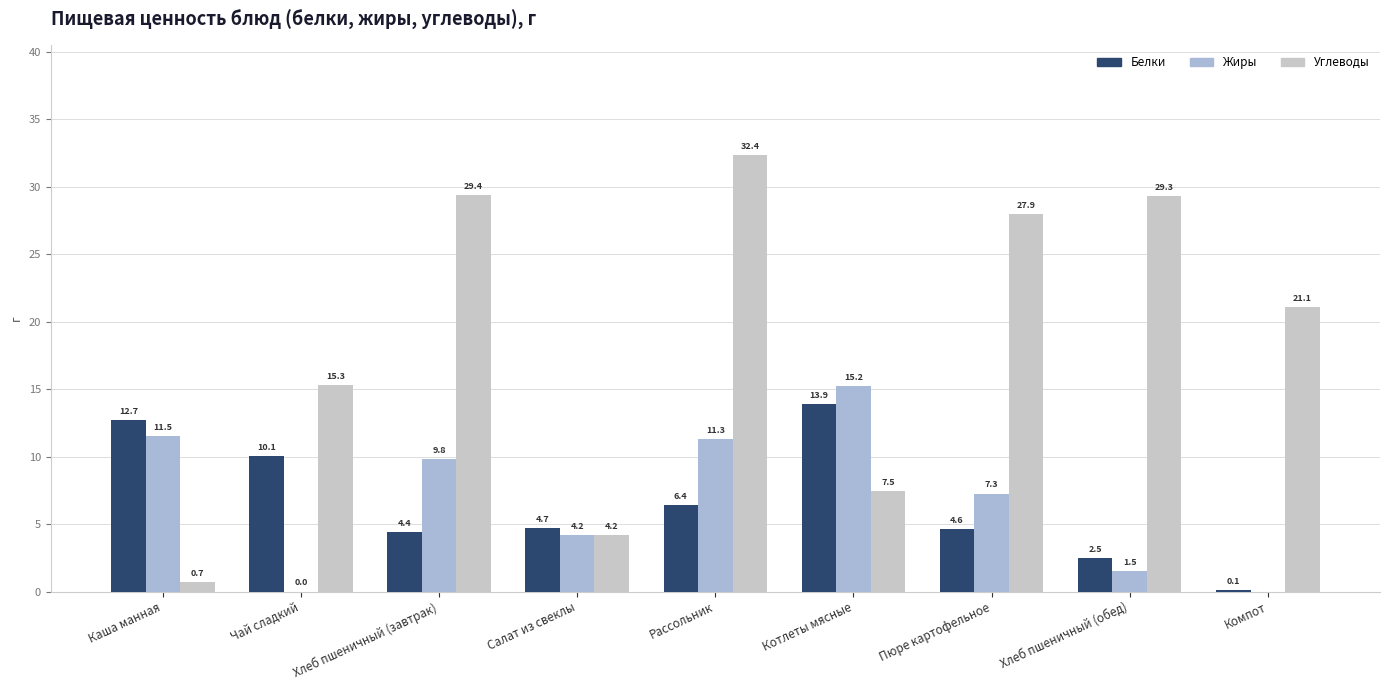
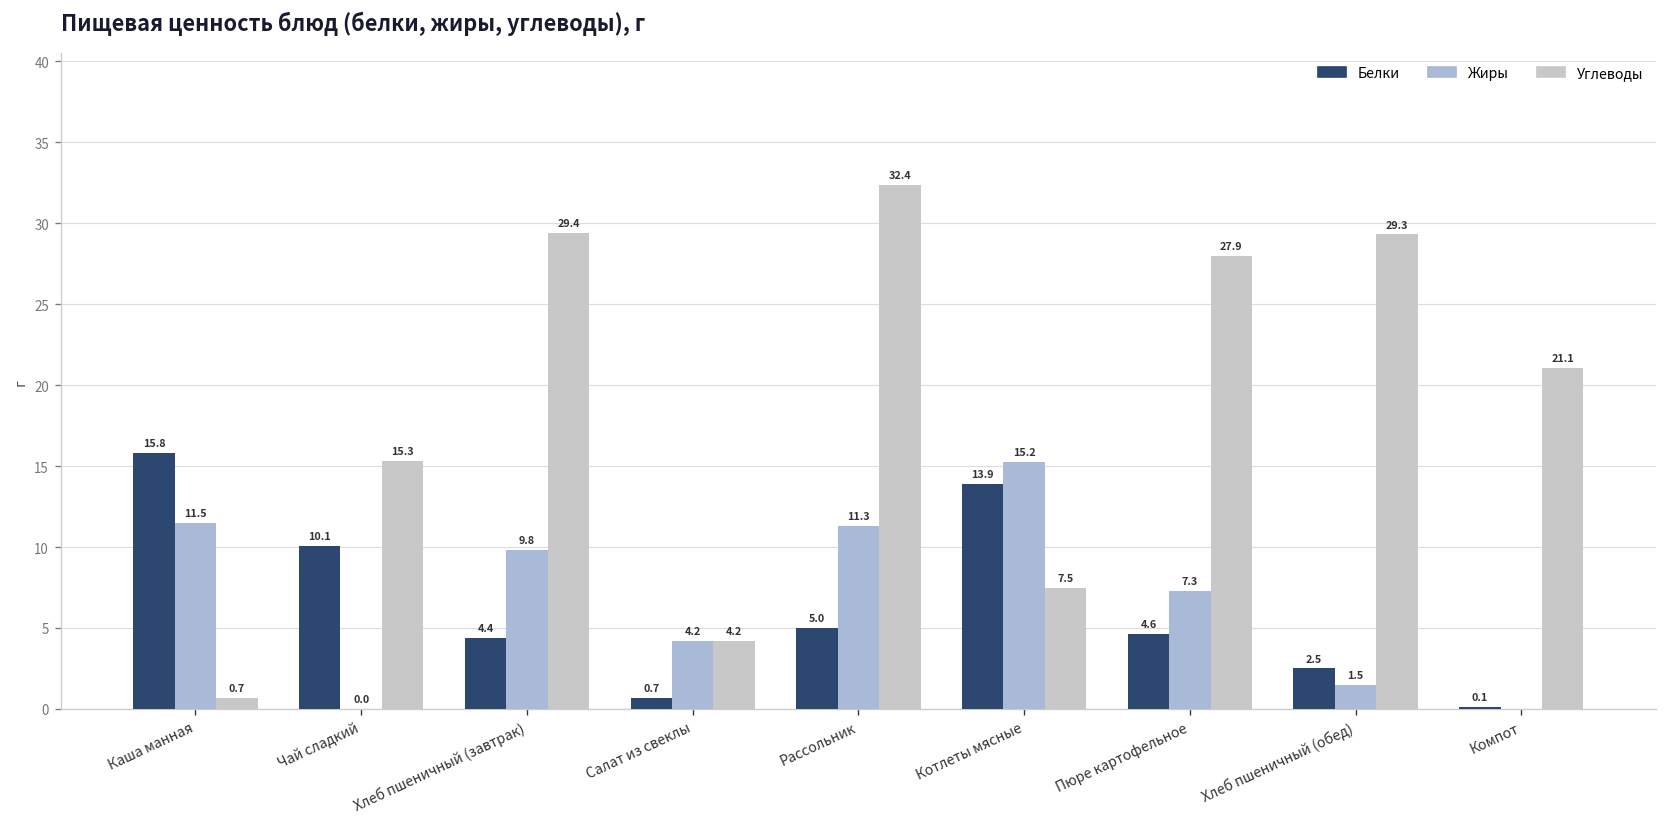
Белки, Каша манная: 12.7 -> 15.8
Белки, Салат из свеклы: 4.7 -> 0.7
Белки, Рассольник: 6.4 -> 5.0
